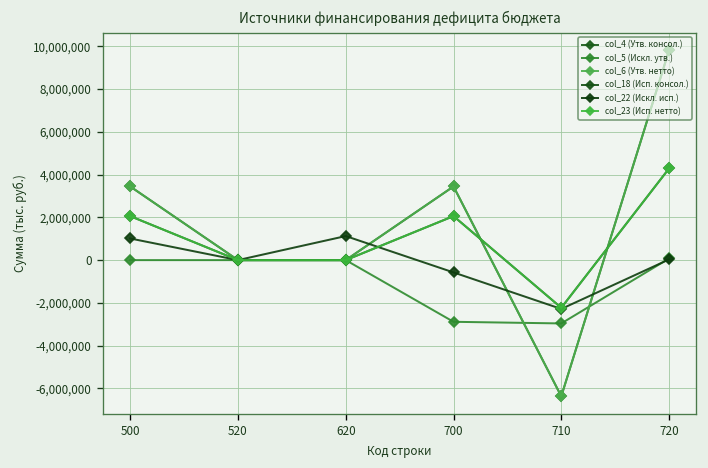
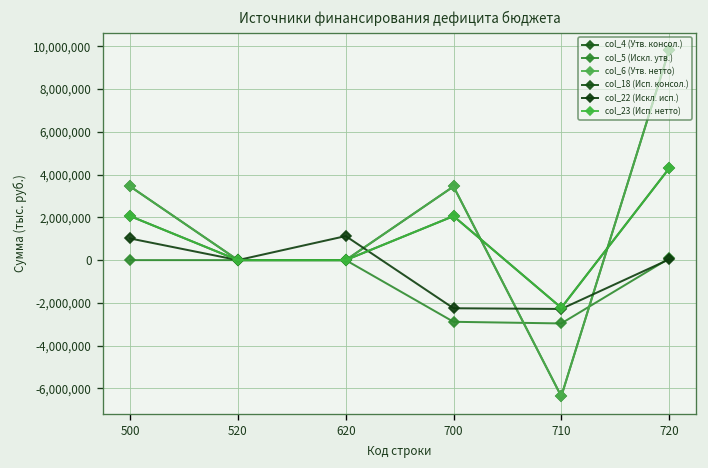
col_22 (Искл. исп.), 700: -600,000 -> -2,300,000
